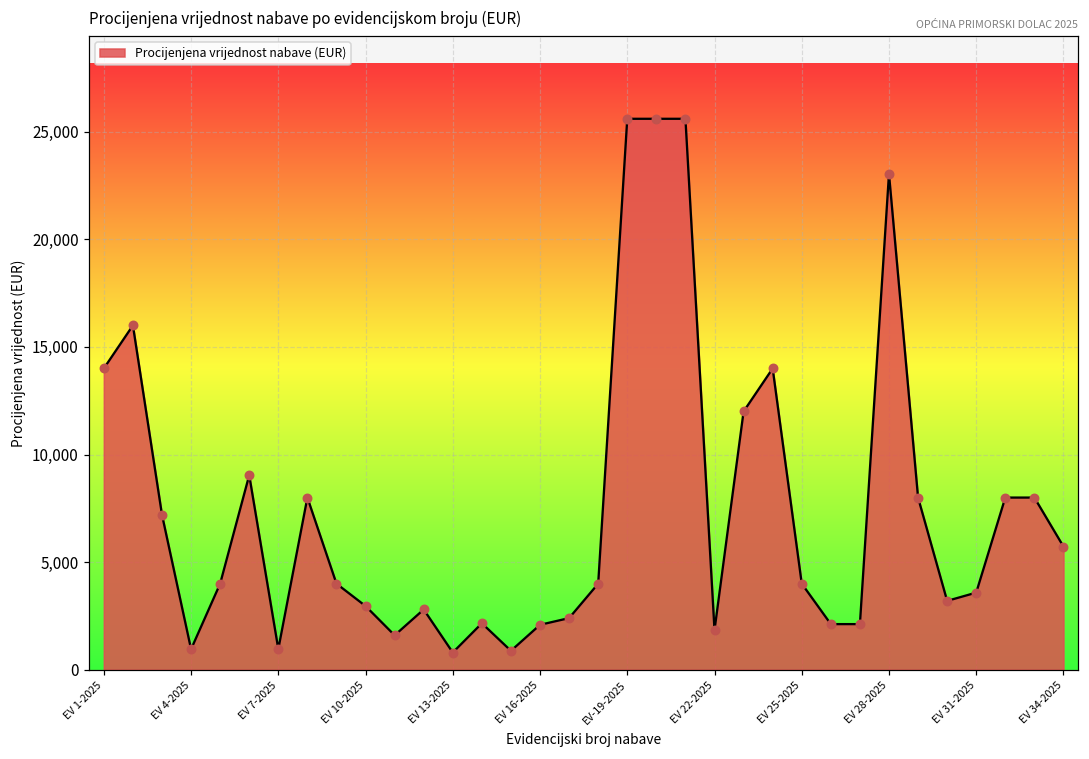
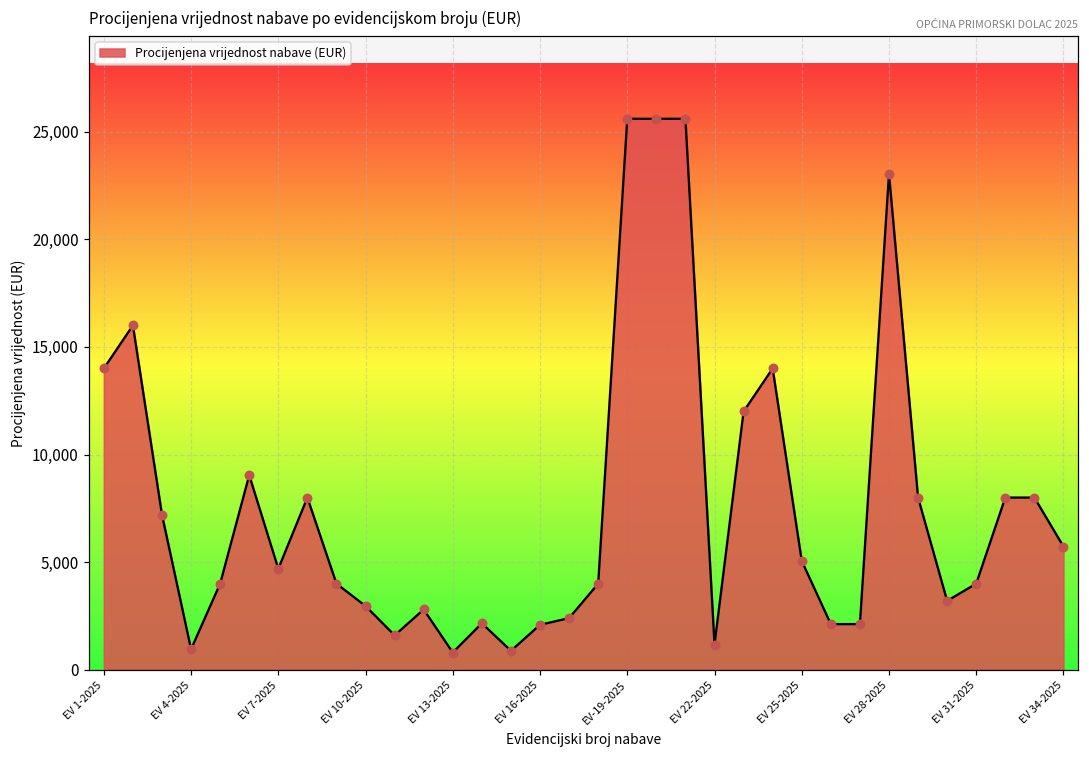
EV 7-2025: 1,000 -> 4,700
EV 22-2025: 1,800 -> 1,200
EV 25-2025: 4,000 -> 5,100
EV 31-2025: 3,600 -> 4,000
